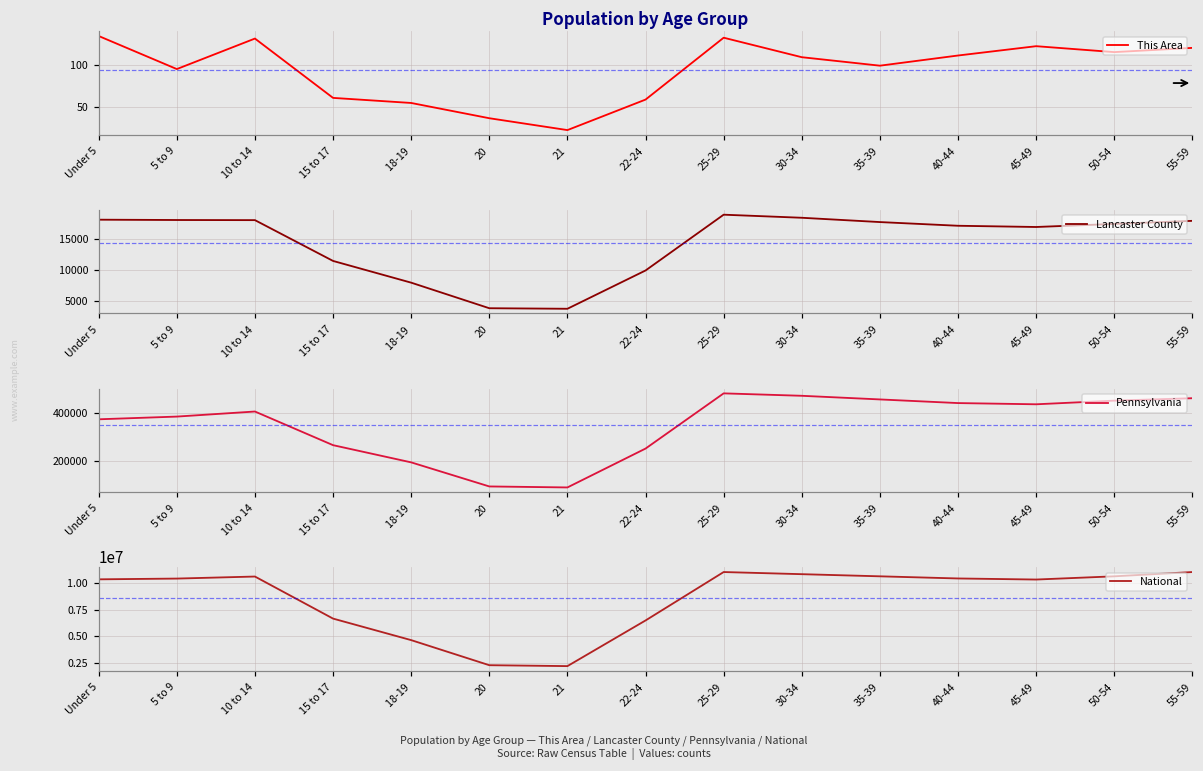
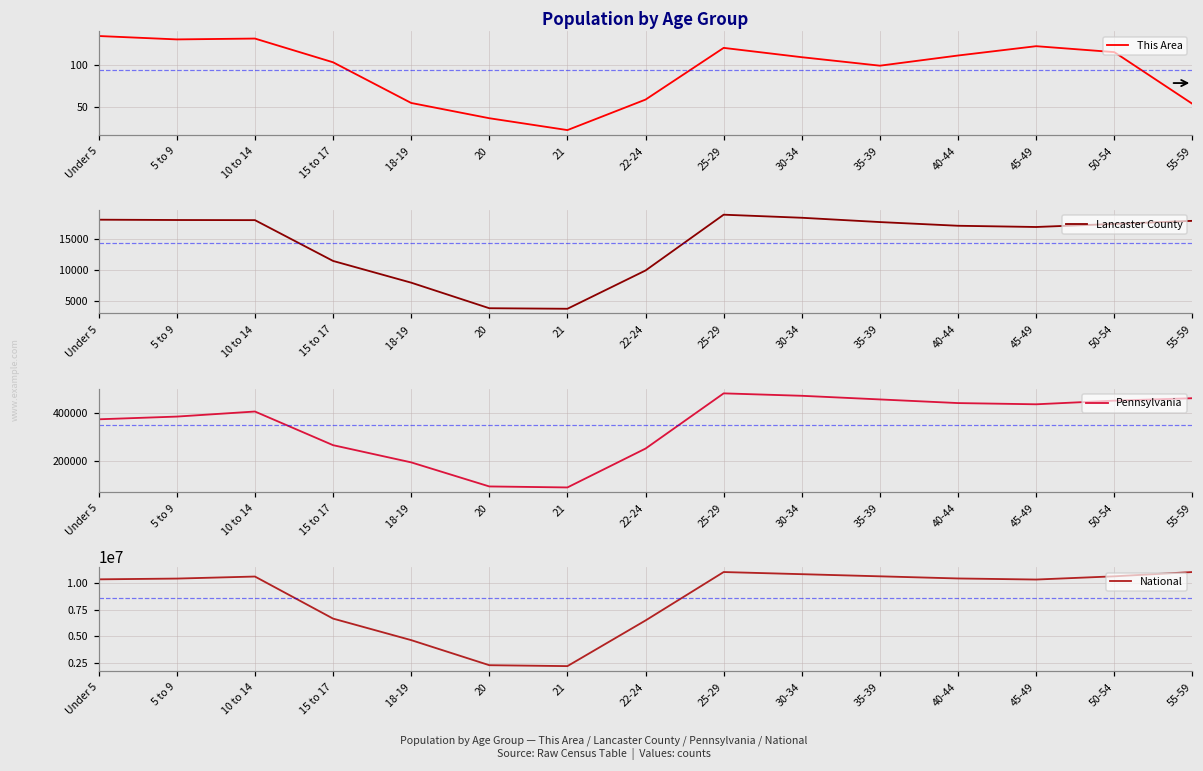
Population by Age Group, 5 to 9: 100 -> 130
Population by Age Group, 15 to 17: 60 -> 100
Population by Age Group, 25-29: 130 -> 120
Population by Age Group, 55-59: 120 -> 50
